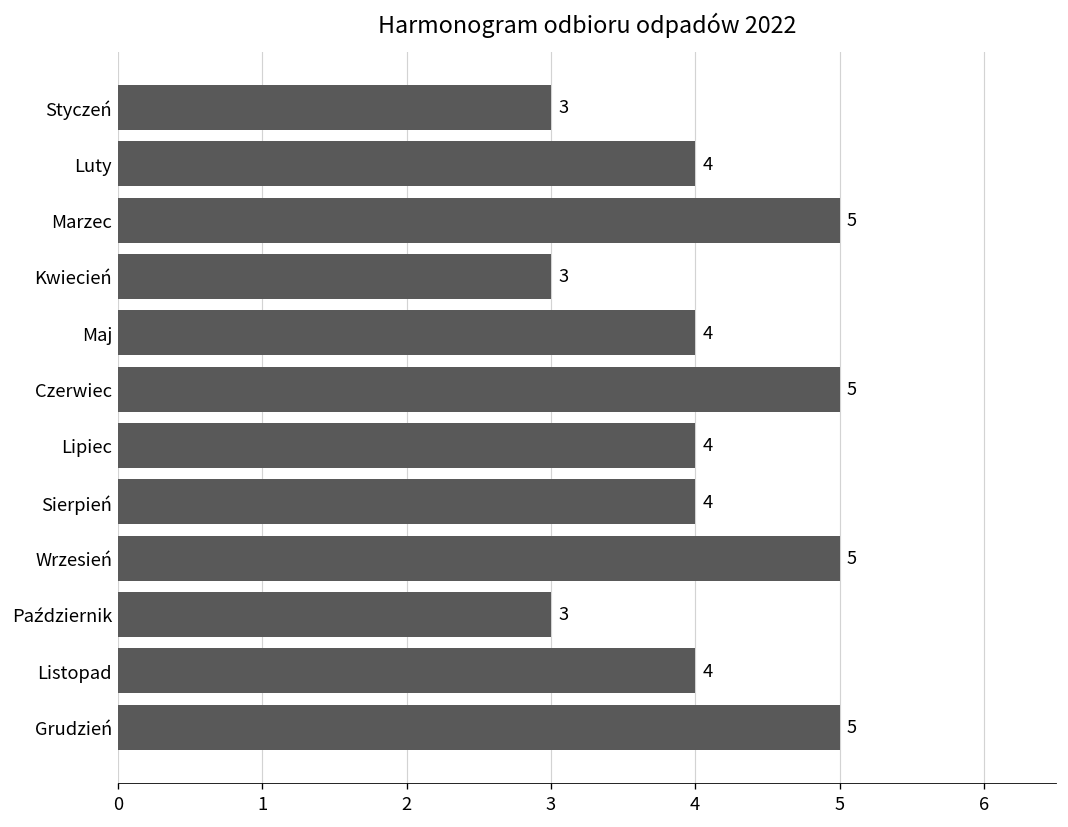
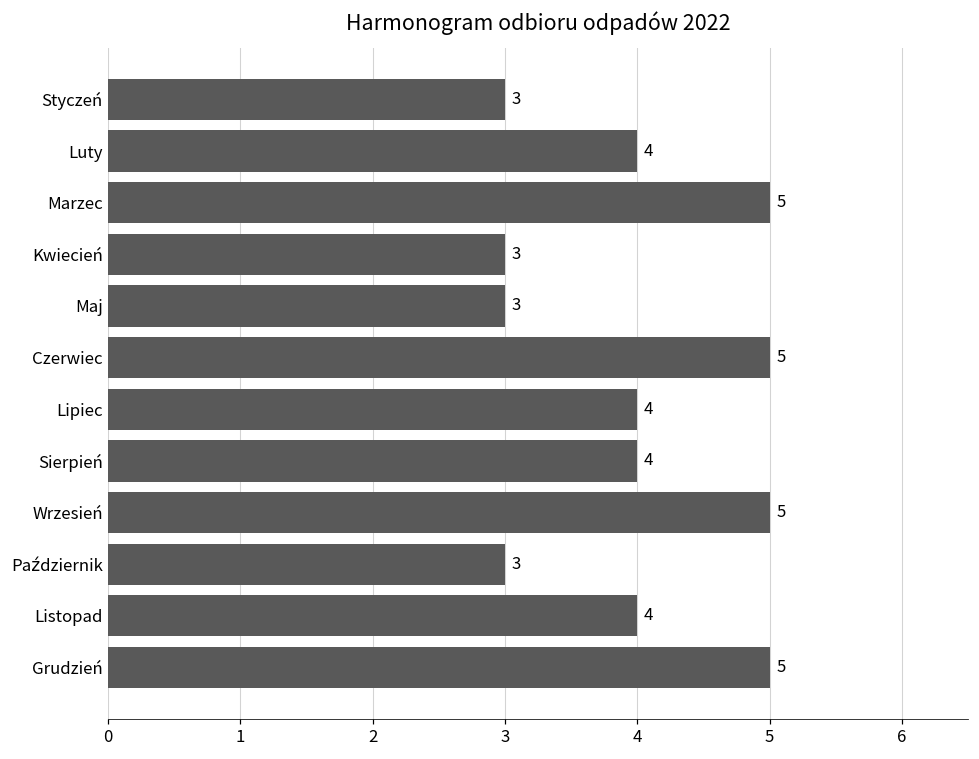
Maj: 4 -> 3
